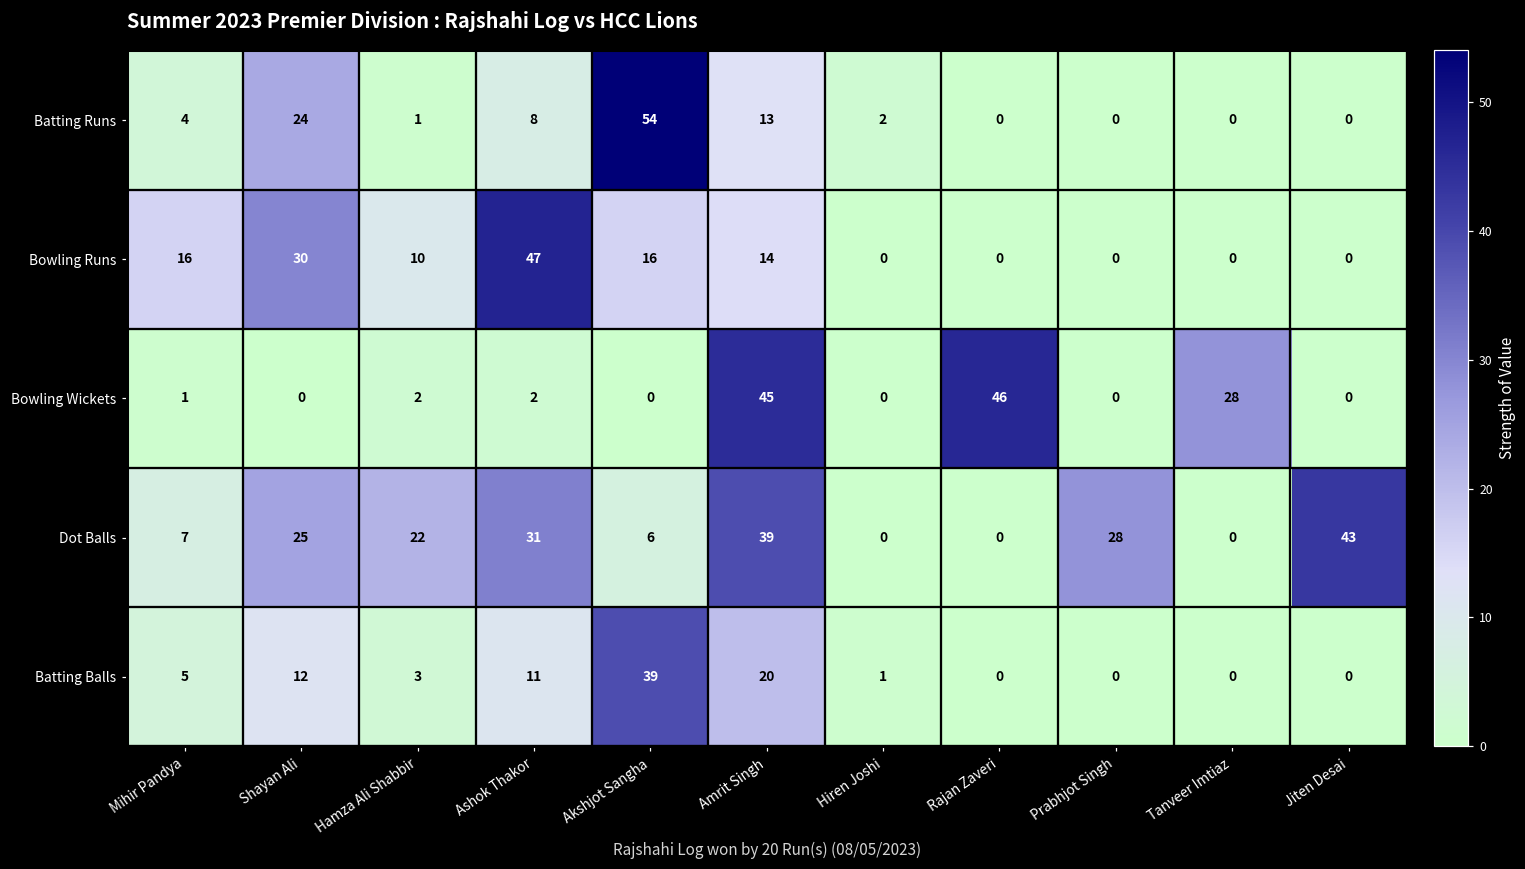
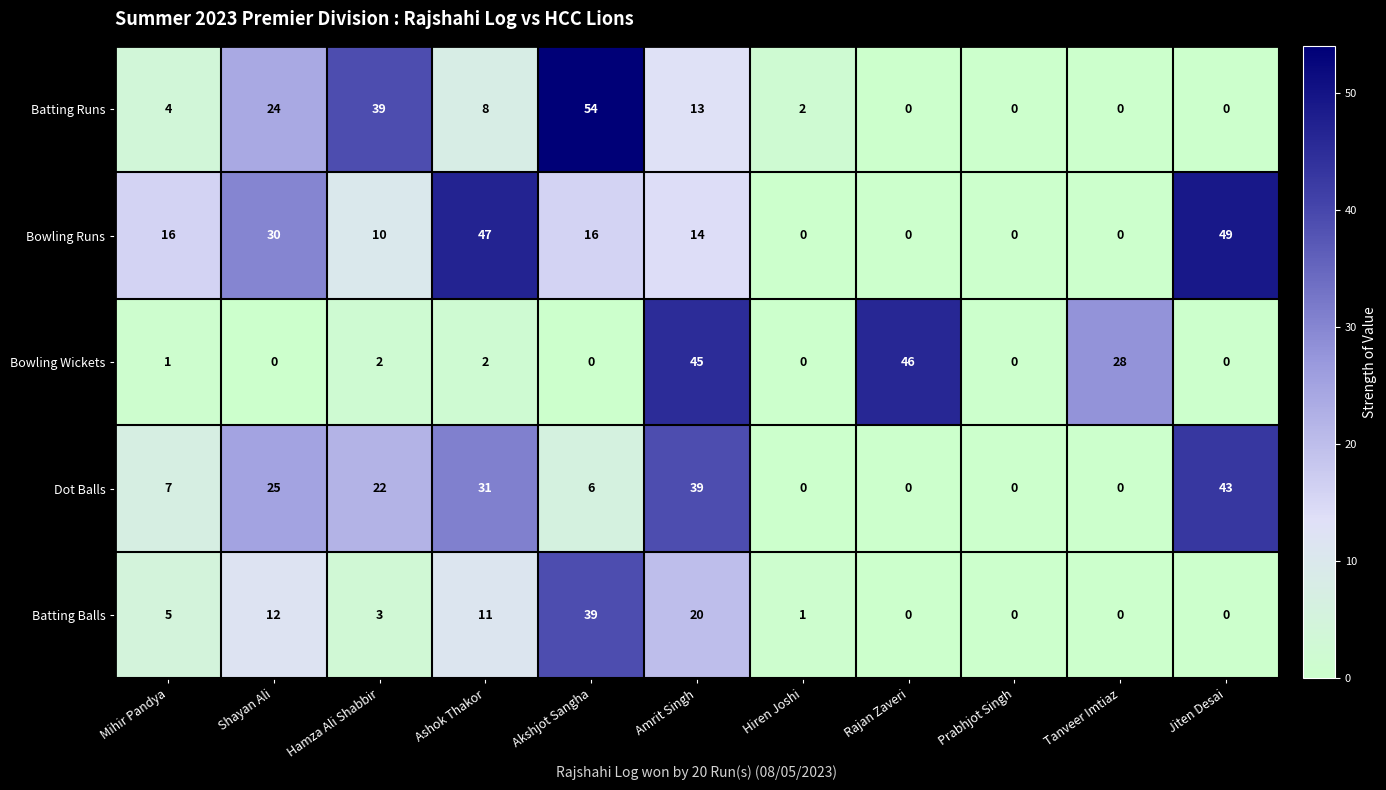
Batting Runs, Hamza Ali Shabbir: 1 -> 39
Bowling Runs, Jiten Desai: 0 -> 49
Dot Balls, Prabhjot Singh: 28 -> 0
